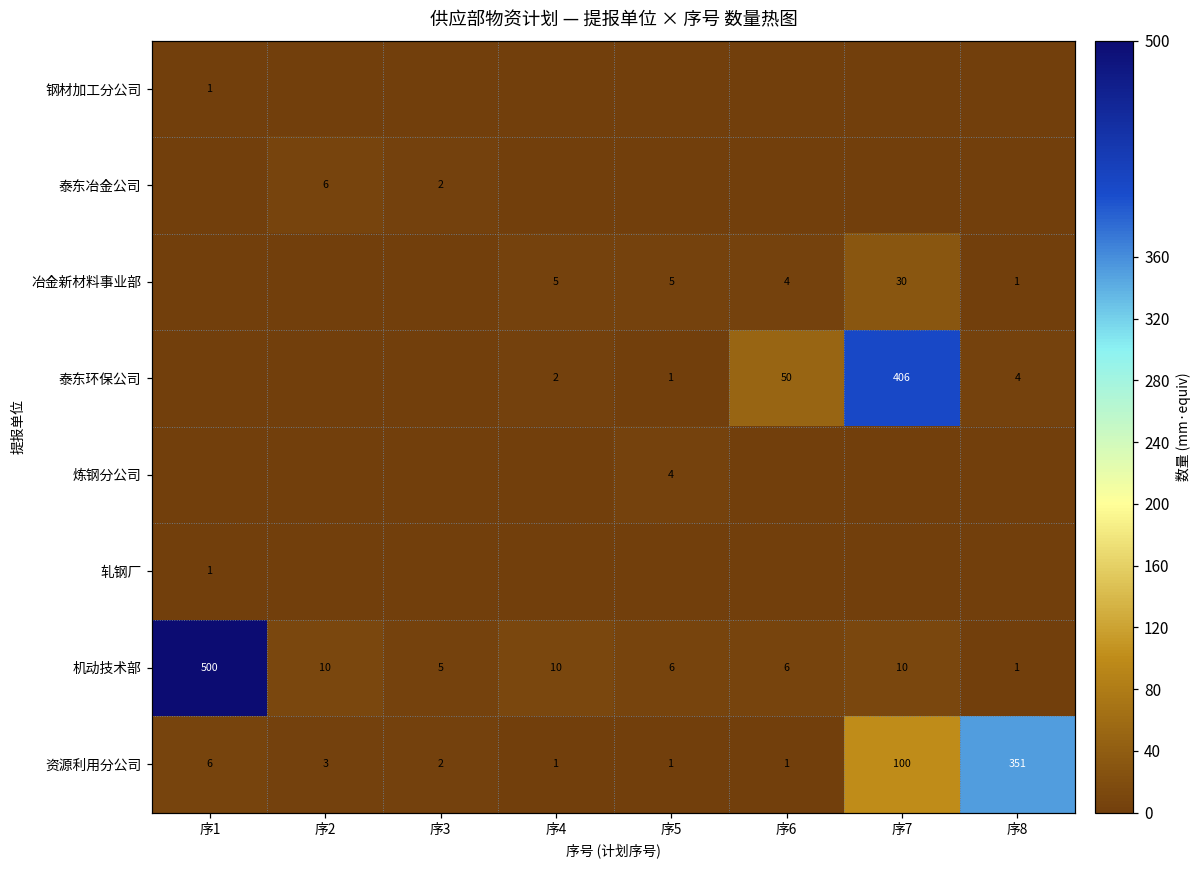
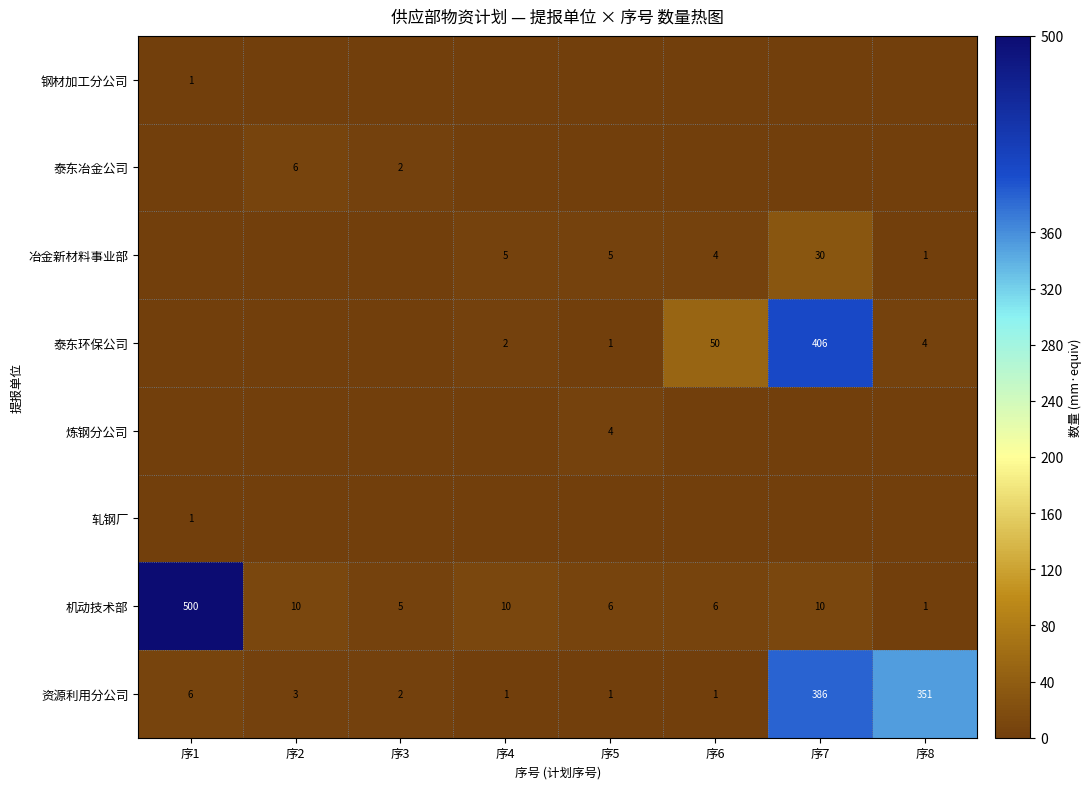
资源利用分公司, 序7: 100 -> 386
